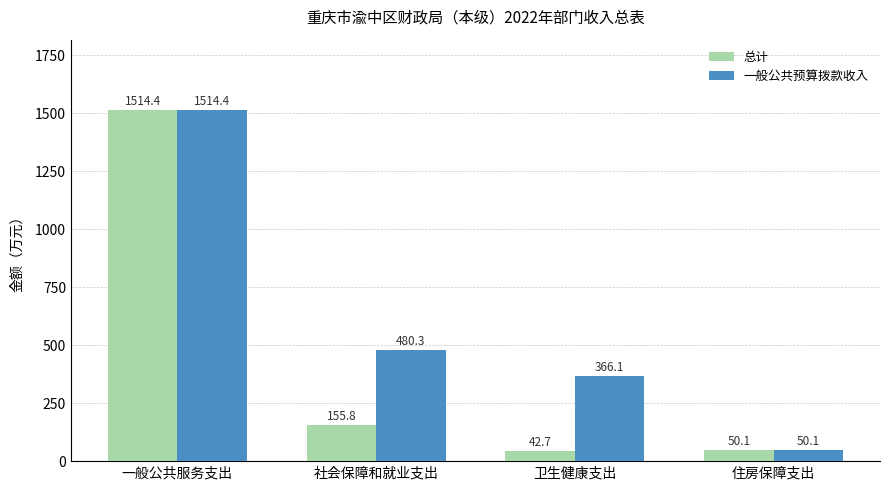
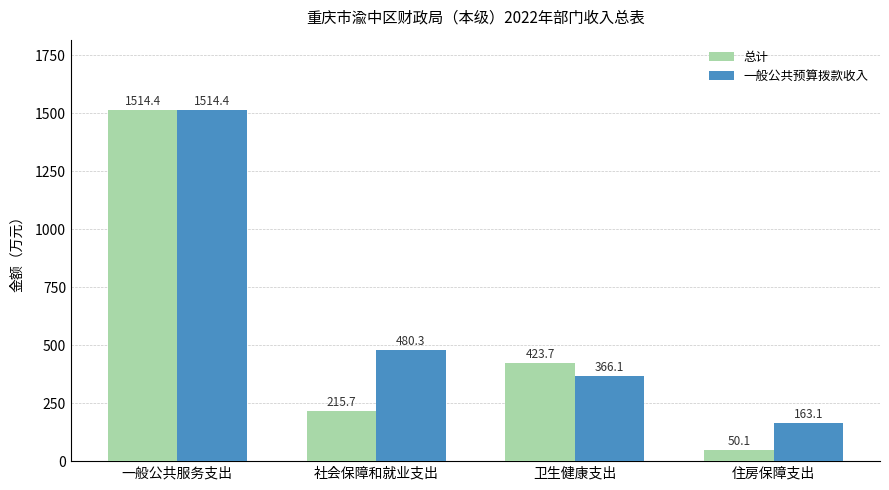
总计, 社会保障和就业支出: 155.8 -> 215.7
总计, 卫生健康支出: 42.7 -> 423.7
一般公共预算拨款收入, 住房保障支出: 50.1 -> 163.1
